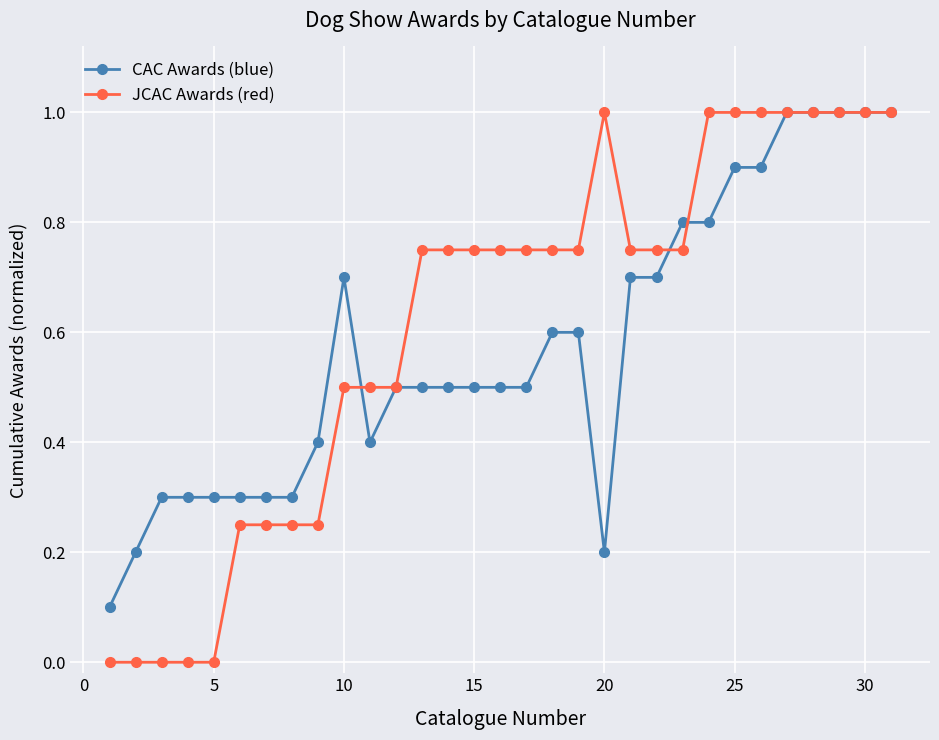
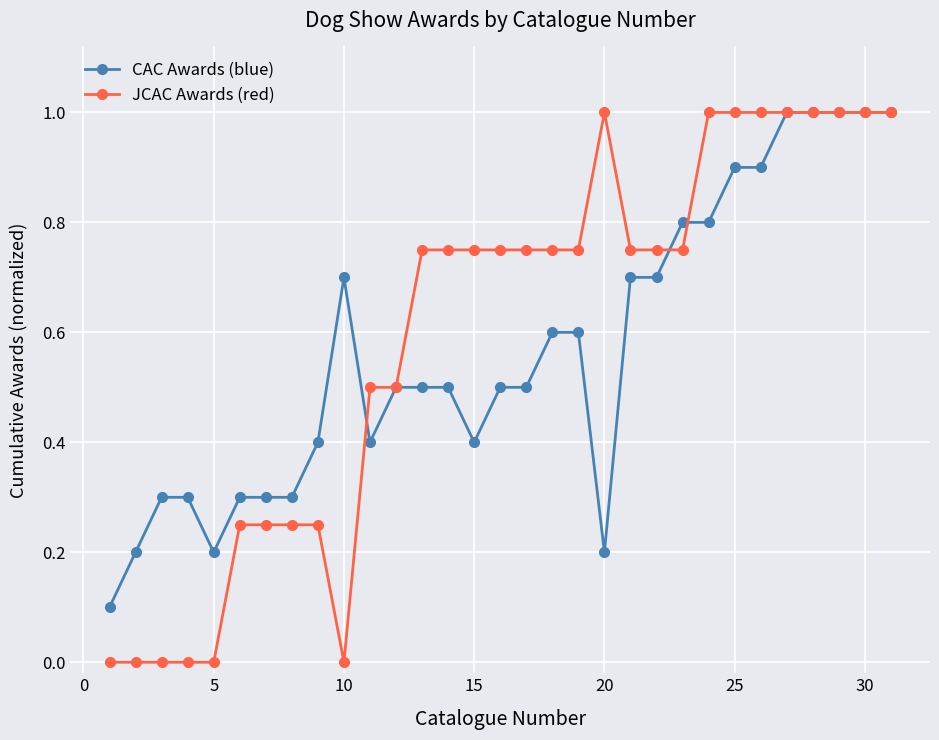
CAC Awards (blue), 5: 0.30 -> 0.20
JCAC Awards (red), 10: 0.50 -> 0.00
CAC Awards (blue), 15: 0.50 -> 0.40
